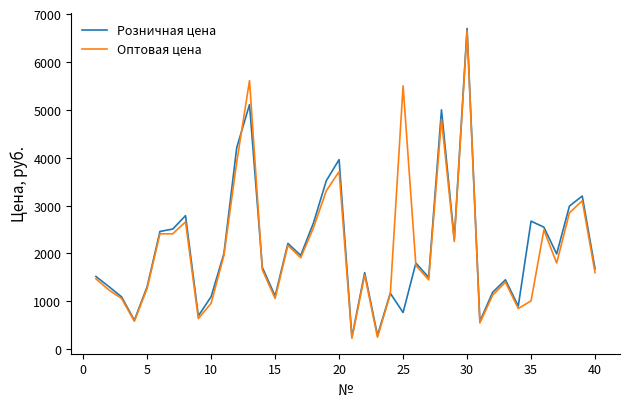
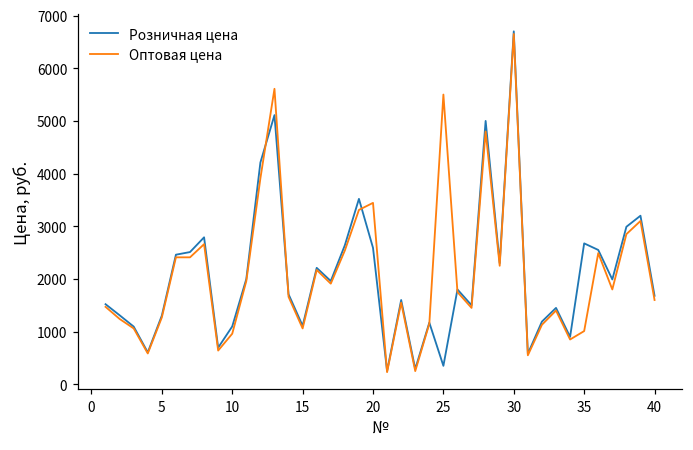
Розничная цена, 20: 4000 -> 2600
Оптовая цена, 20: 3700 -> 3400
Розничная цена, 25: 800 -> 400
